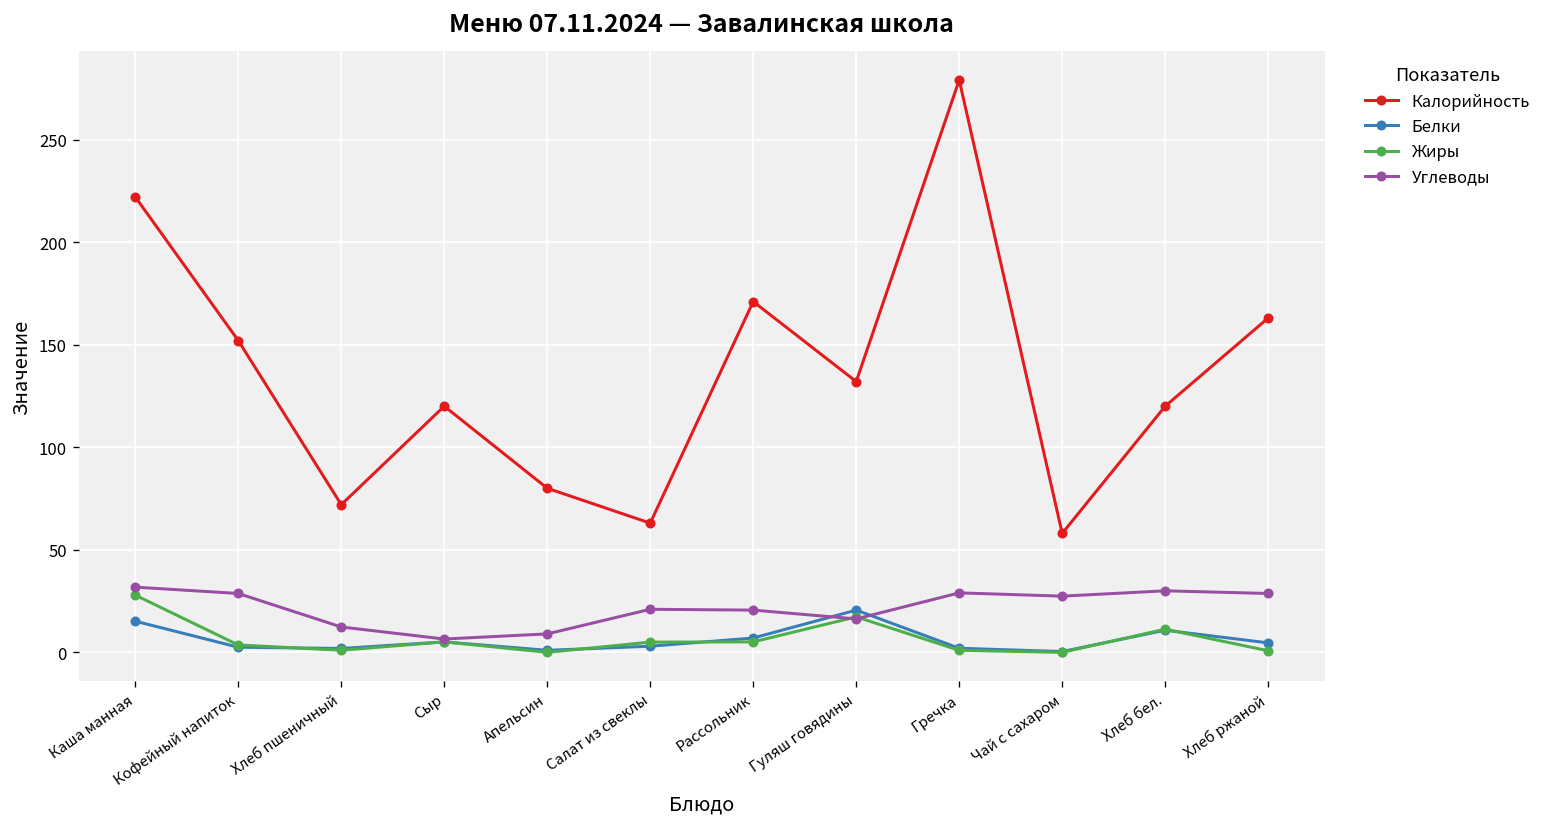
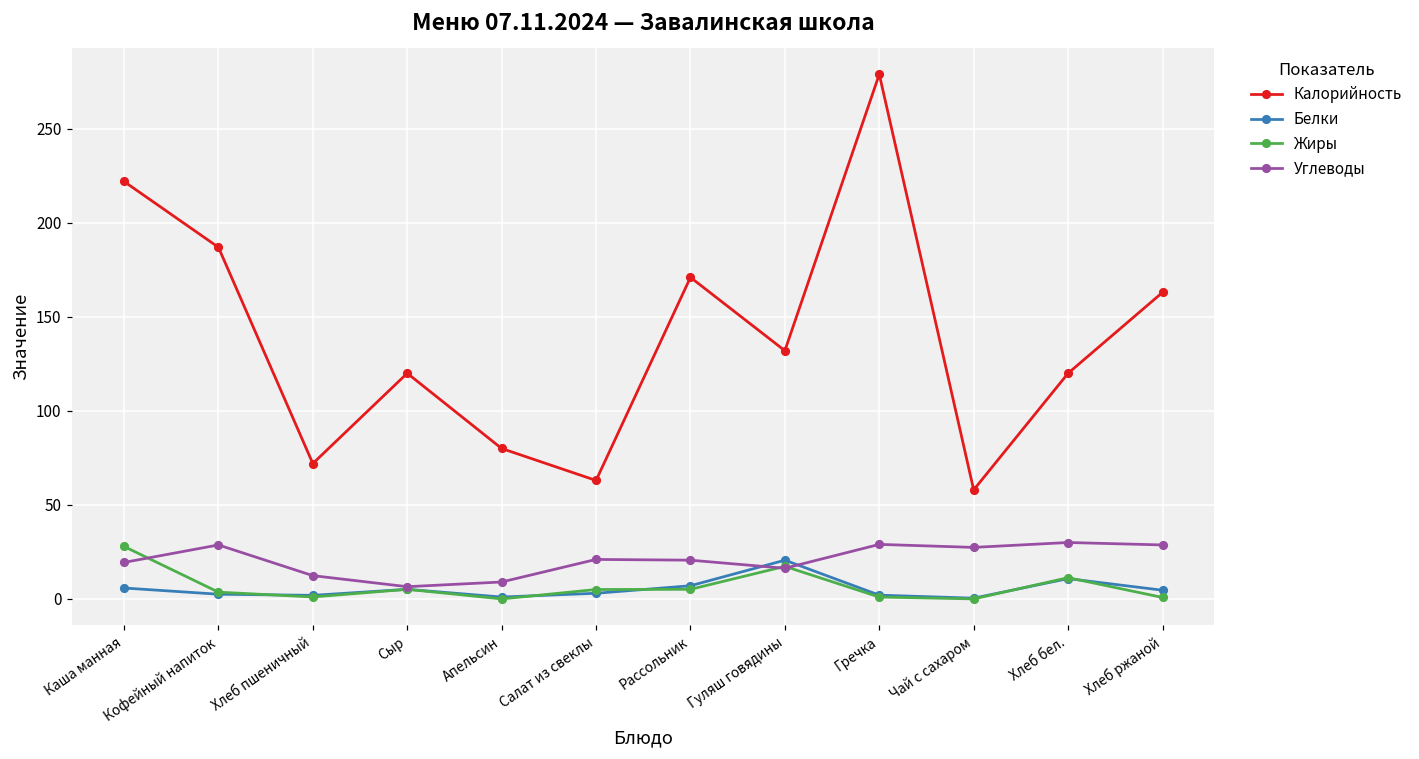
Белки, Каша манная: 15 -> 6
Углеводы, Каша манная: 32 -> 19
Калорийность, Кофейный напиток: 152 -> 187
